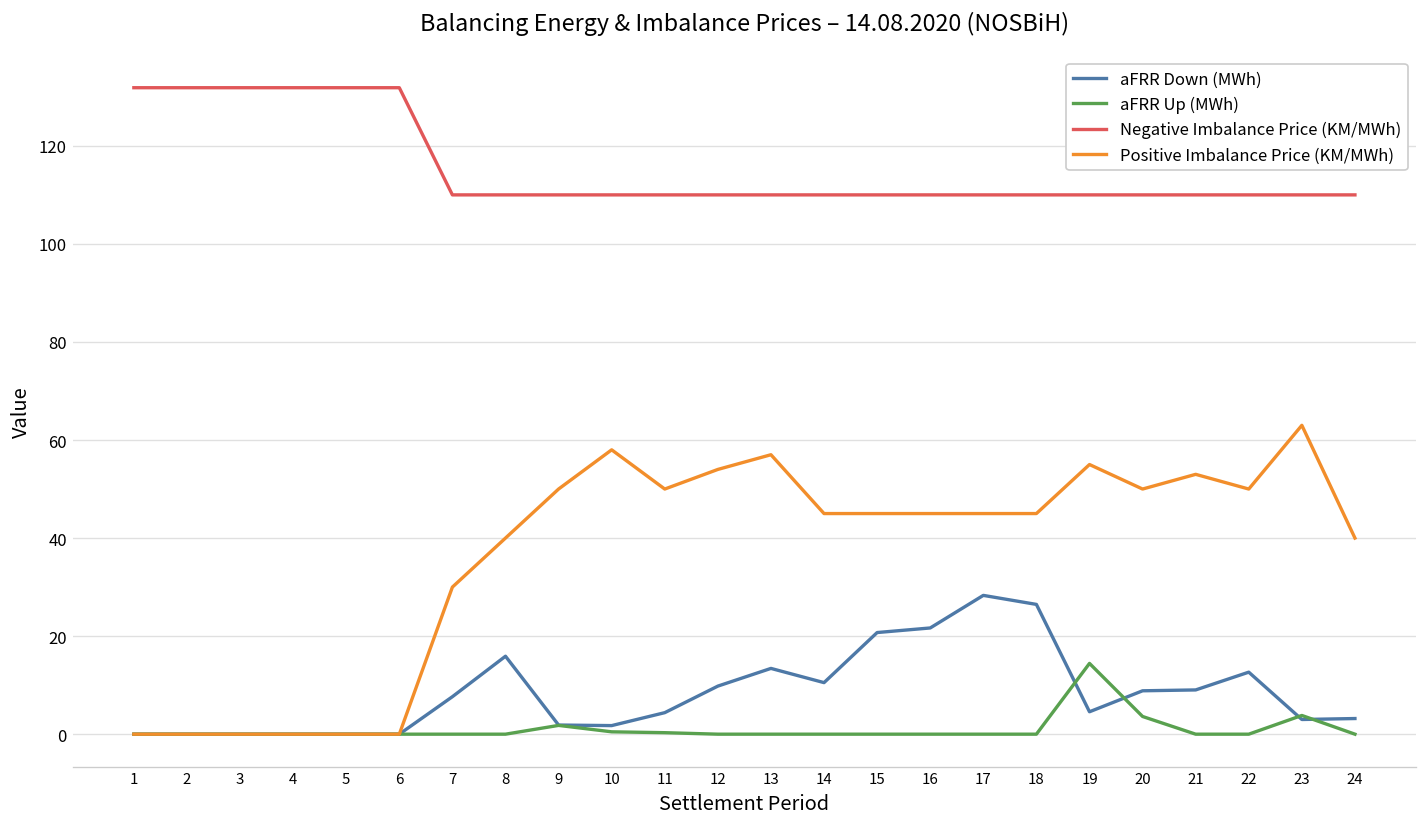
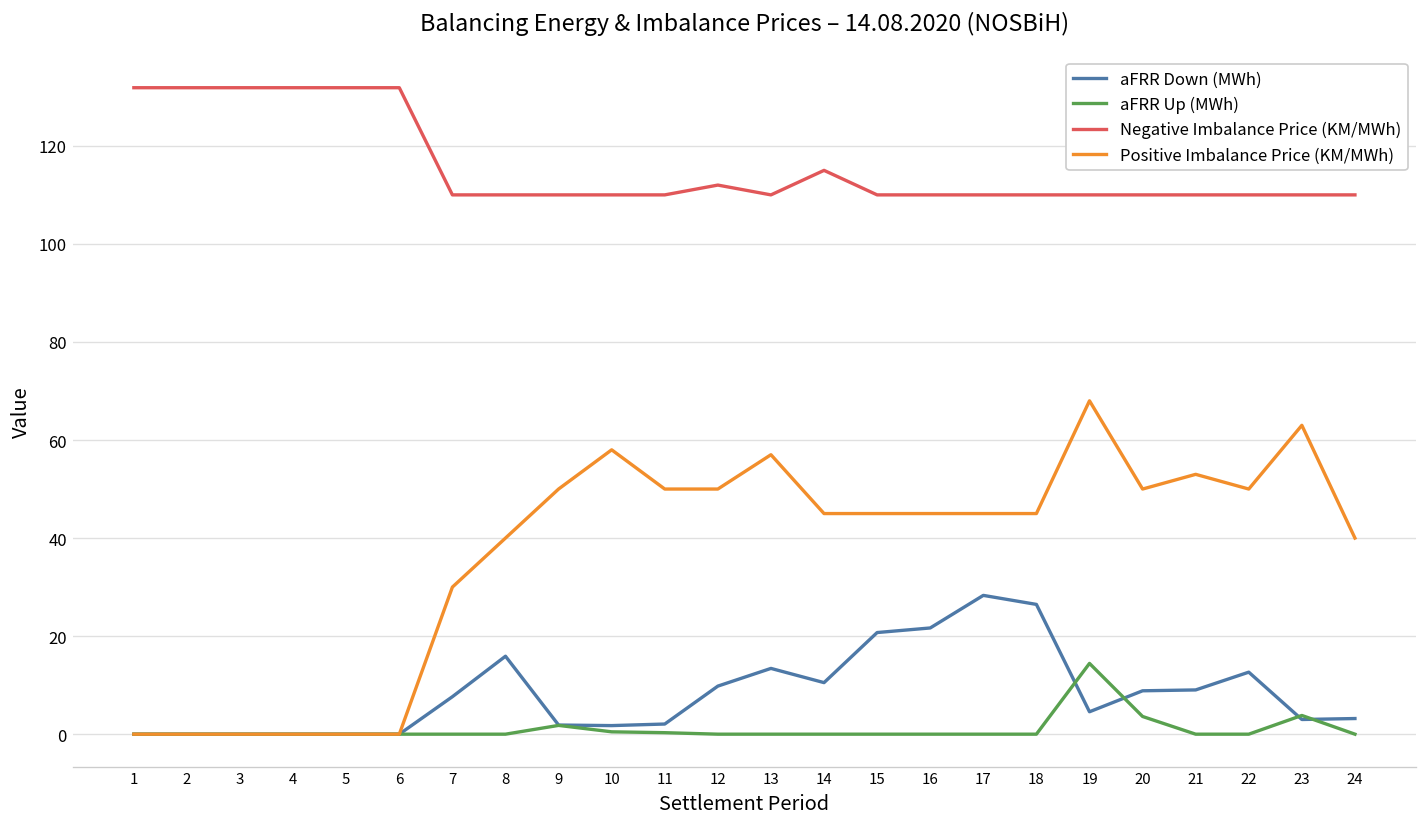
aFRR Down (MWh), 11: 4 -> 2
Negative Imbalance Price (KM/MWh), 12: 110 -> 112
Positive Imbalance Price (KM/MWh), 12: 54 -> 50
Negative Imbalance Price (KM/MWh), 14: 110 -> 115
Positive Imbalance Price (KM/MWh), 19: 55 -> 68
